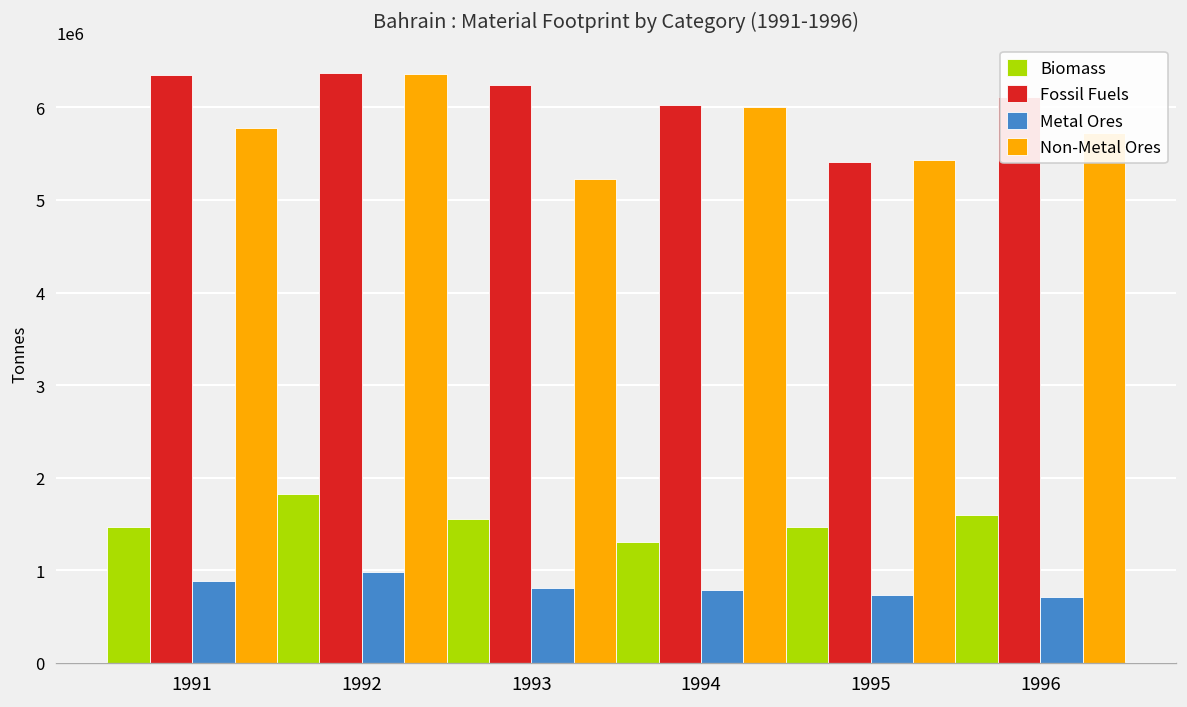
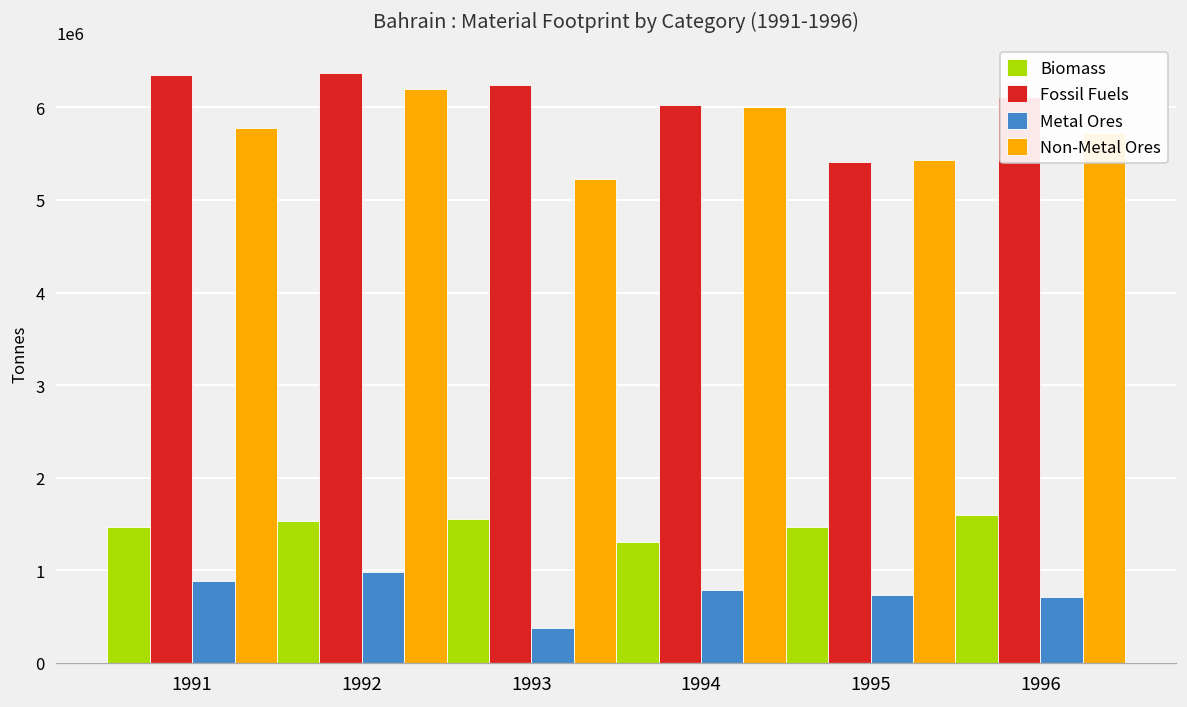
Biomass, 1992: 1800000 -> 1500000
Non-Metal Ores, 1992: 6400000 -> 6200000
Metal Ores, 1993: 800000 -> 400000
